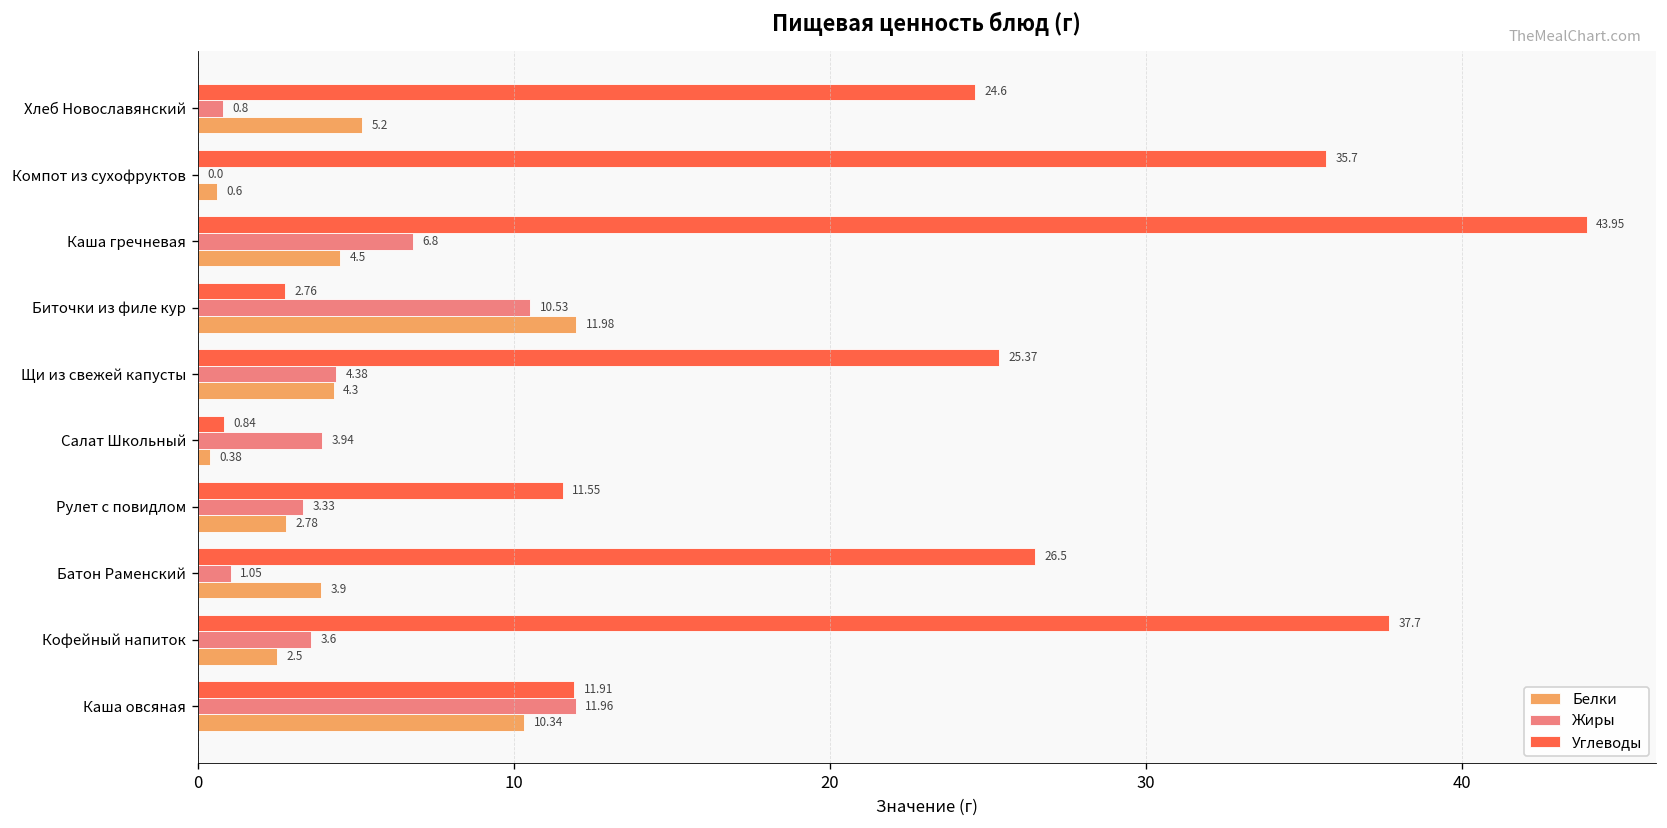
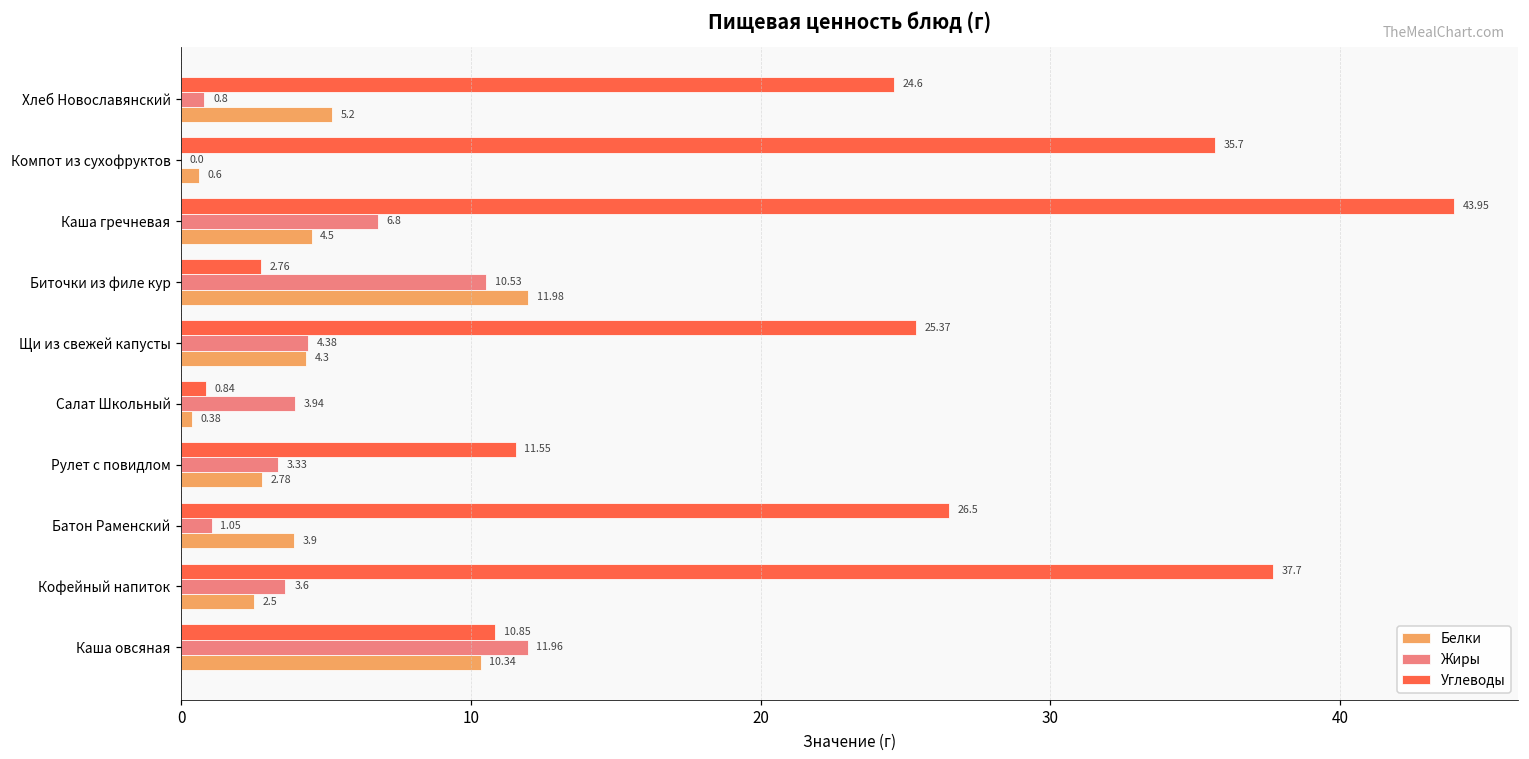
Углеводы, Каша овсяная: 11.91 -> 10.85
